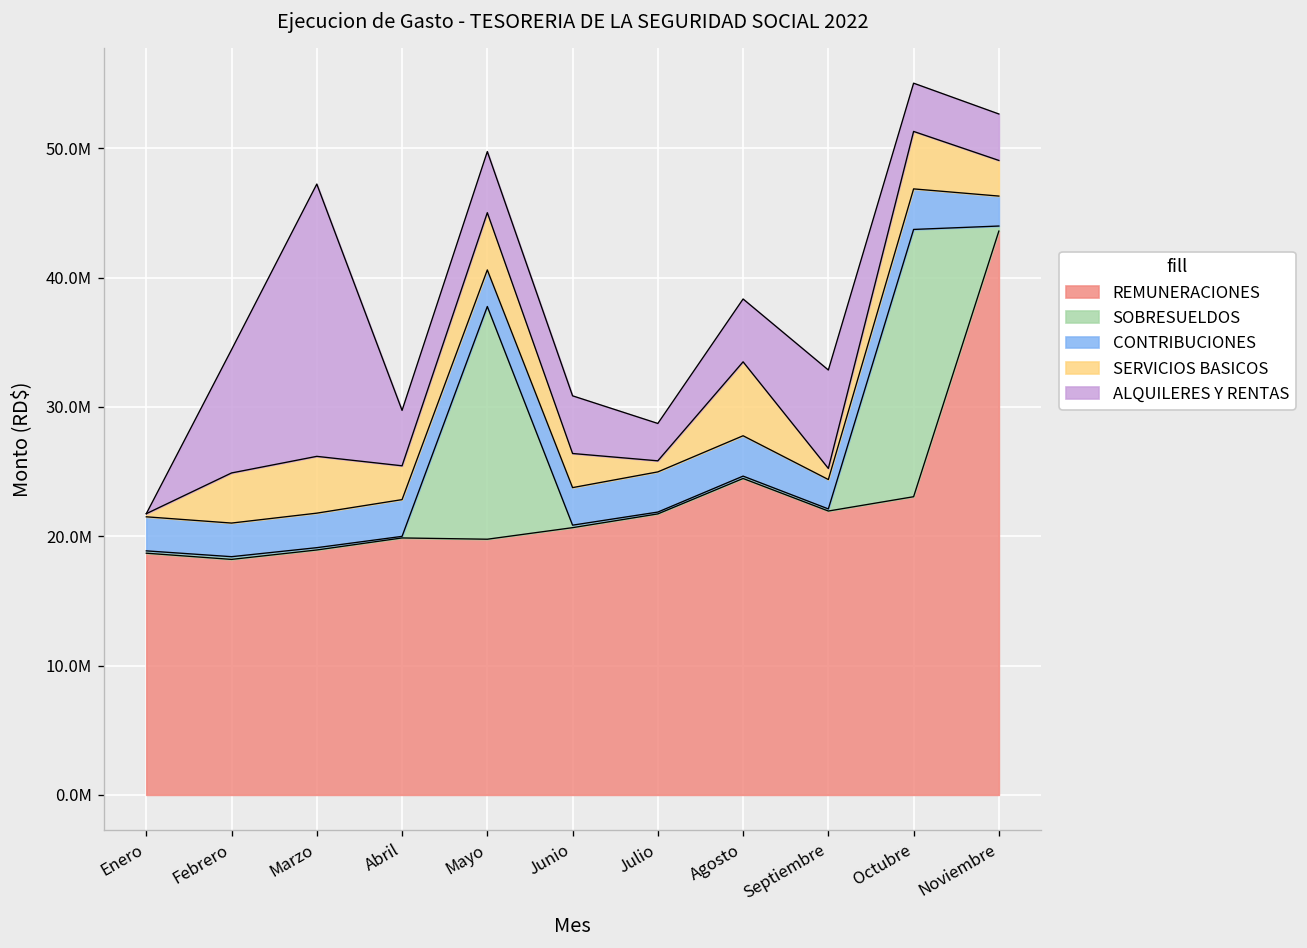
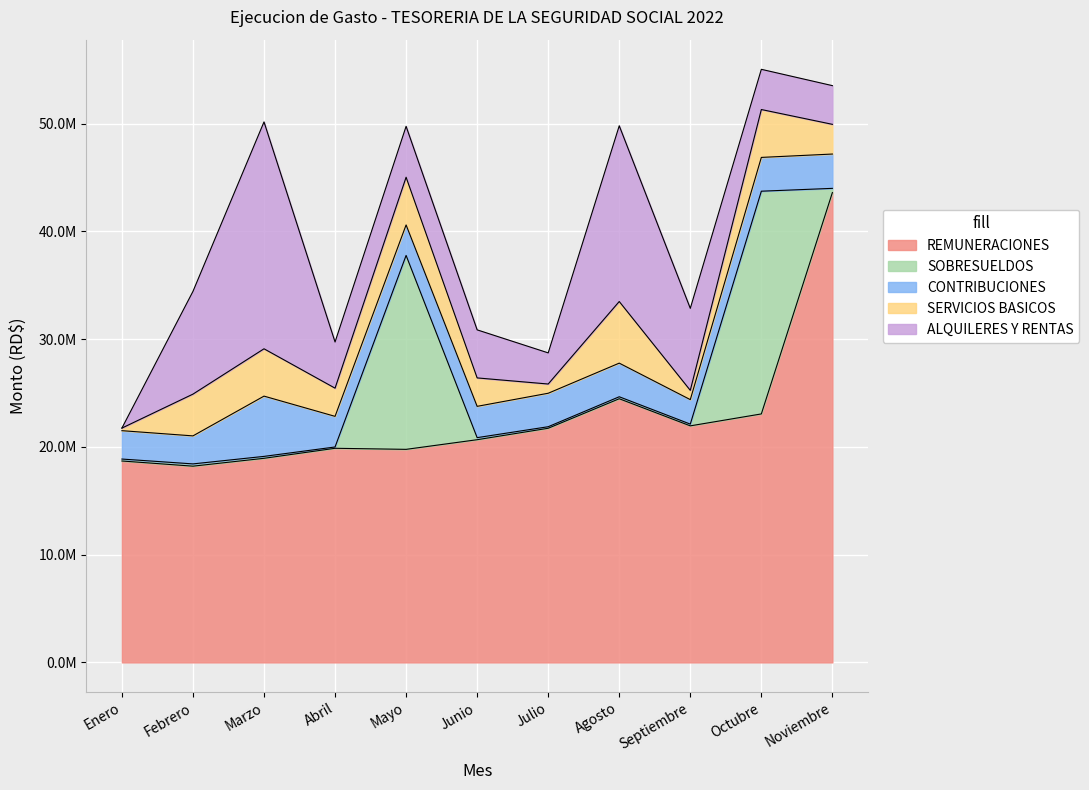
CONTRIBUCIONES, Marzo: 2700000 -> 5600000
ALQUILERES Y RENTAS, Agosto: 4900000 -> 16300000
CONTRIBUCIONES, Noviembre: 2300000 -> 3200000
